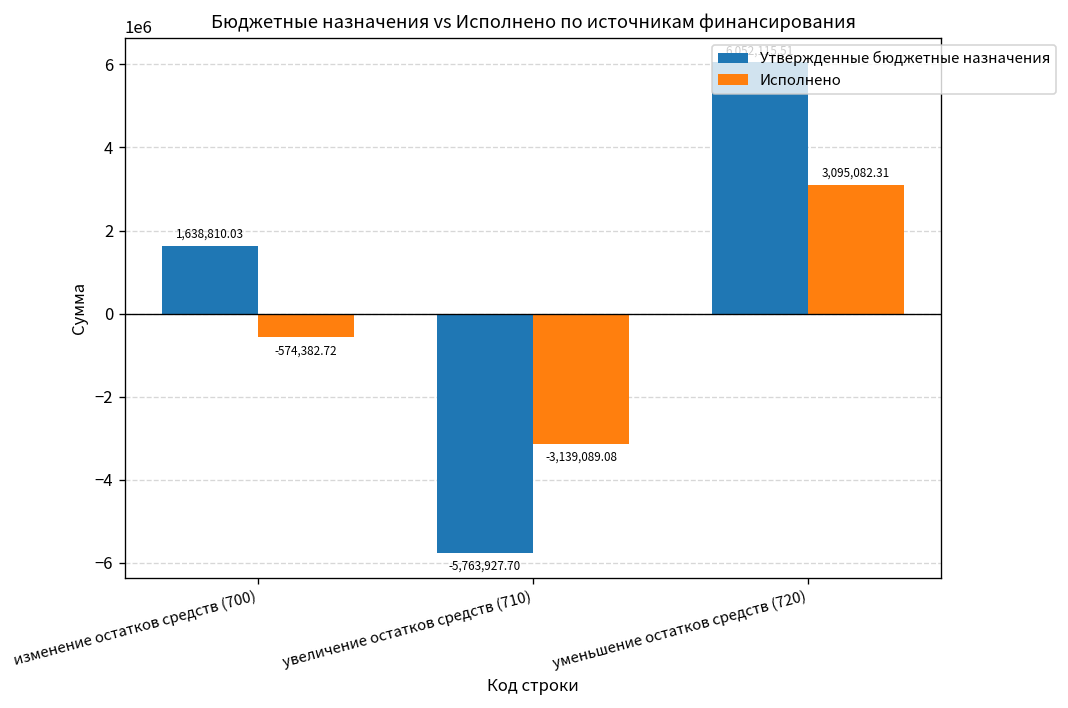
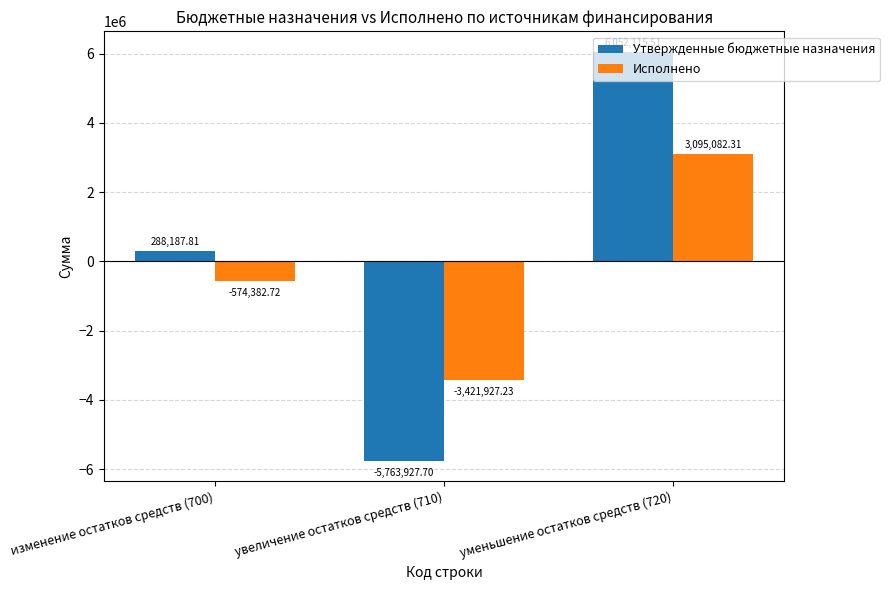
Утвержденные бюджетные назначения, изменение остатков средств (700): 1,638,810.03 -> 288,187.81
Исполнено, увеличение остатков средств (710): -3,139,089.08 -> -3,421,927.23
